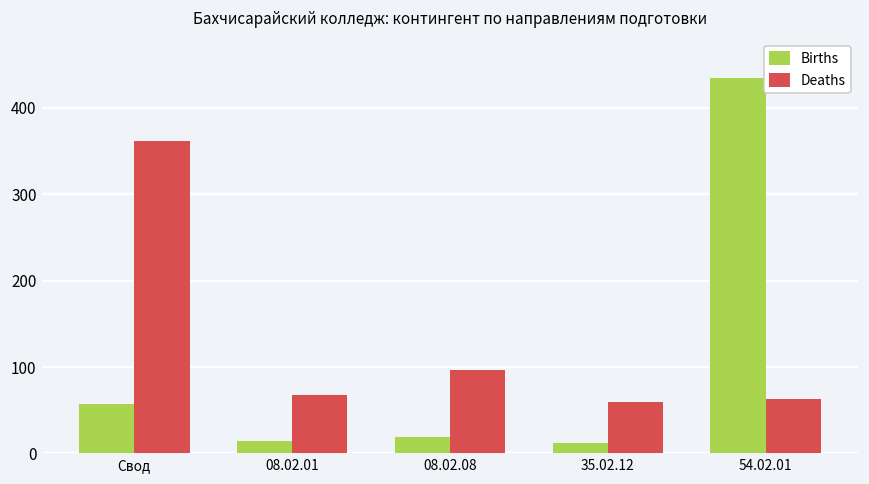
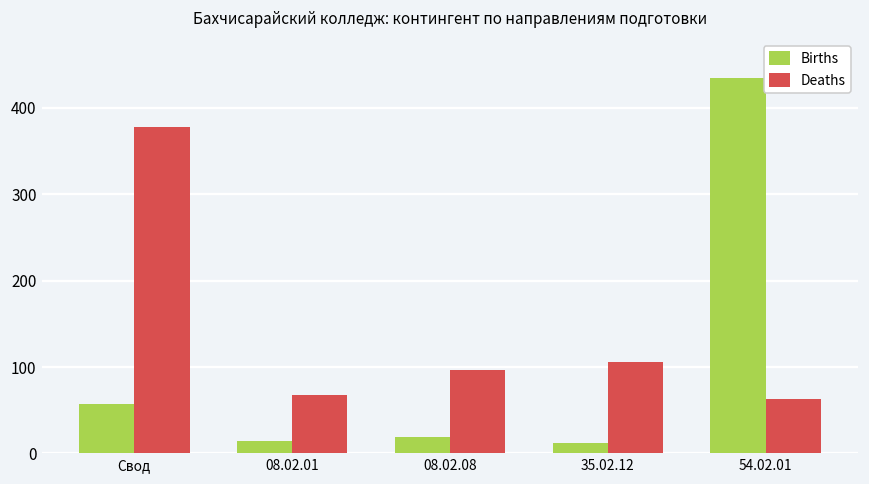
Deaths, Свод: 360 -> 380
Deaths, 35.02.12: 60 -> 110
